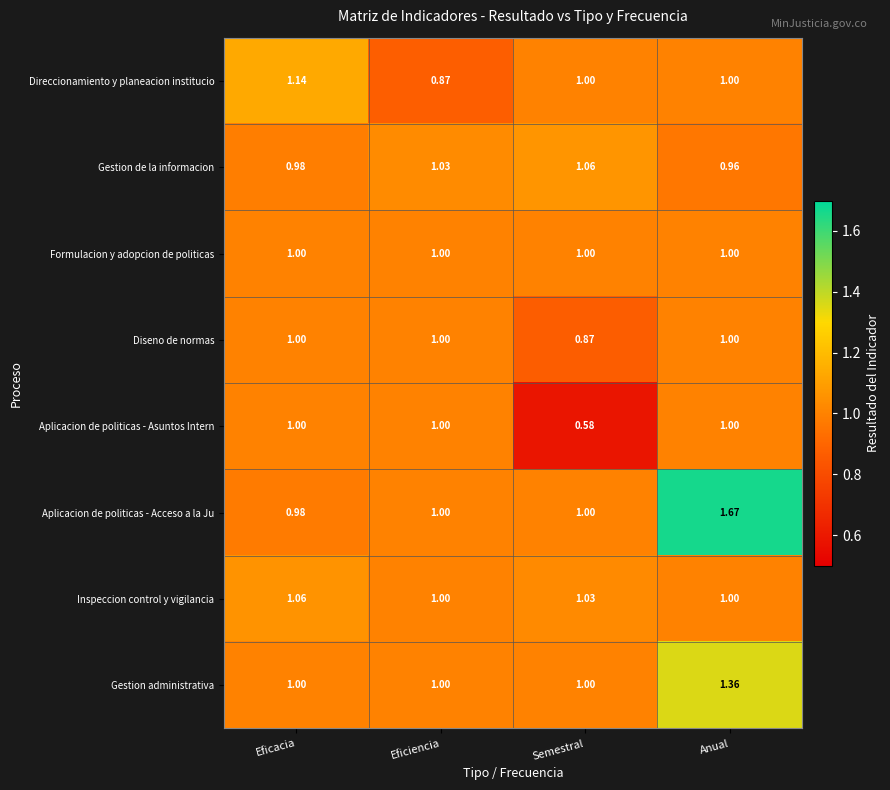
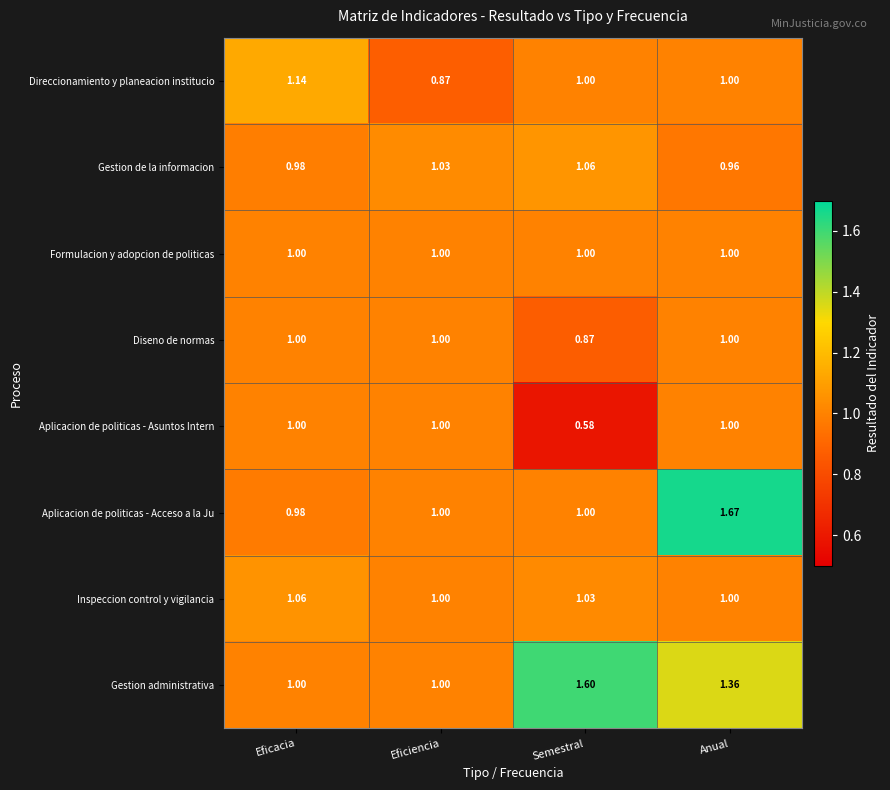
Gestion administrativa, Semestral: 1.00 -> 1.60
